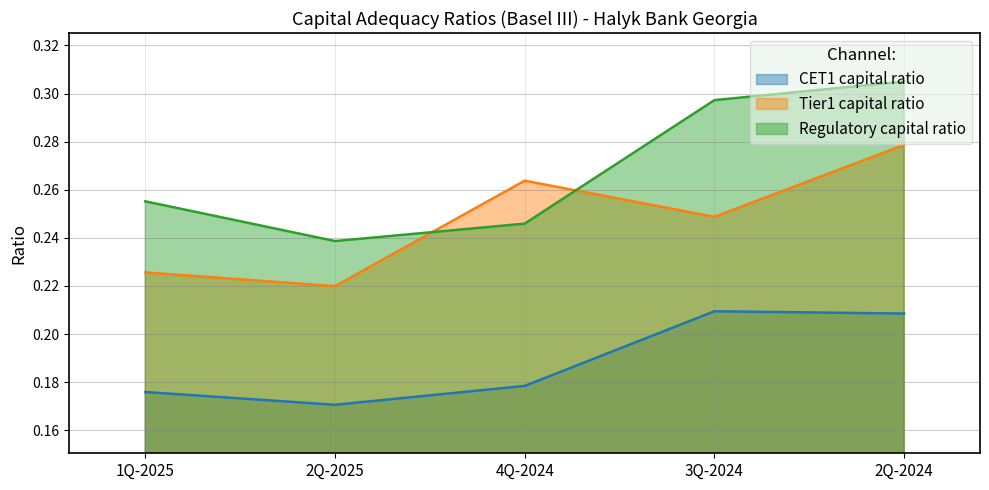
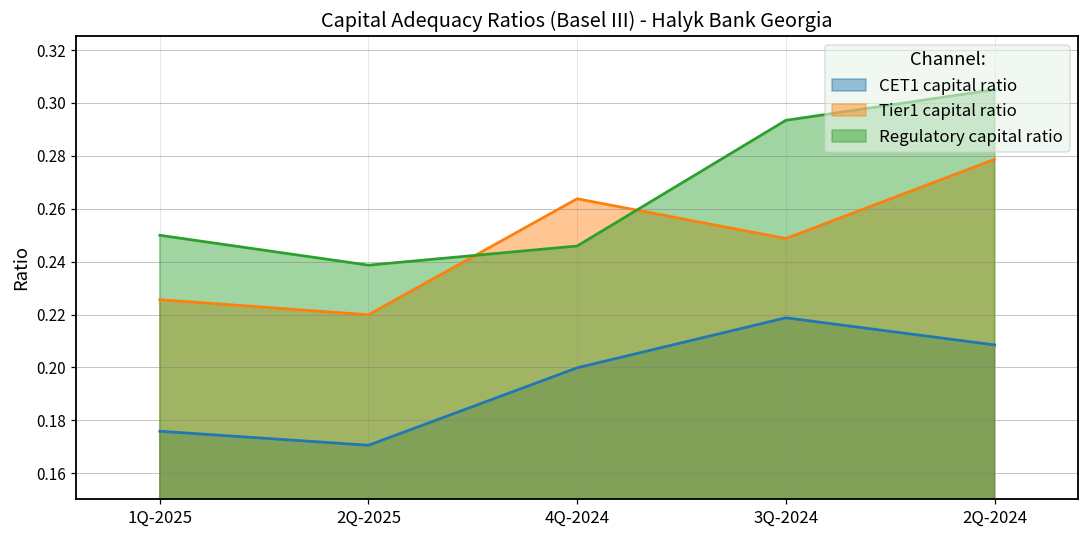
Regulatory capital ratio, 1Q-2025: 0.255 -> 0.250
CET1 capital ratio, 4Q-2024: 0.178 -> 0.200
CET1 capital ratio, 3Q-2024: 0.209 -> 0.219
Regulatory capital ratio, 3Q-2024: 0.297 -> 0.293
